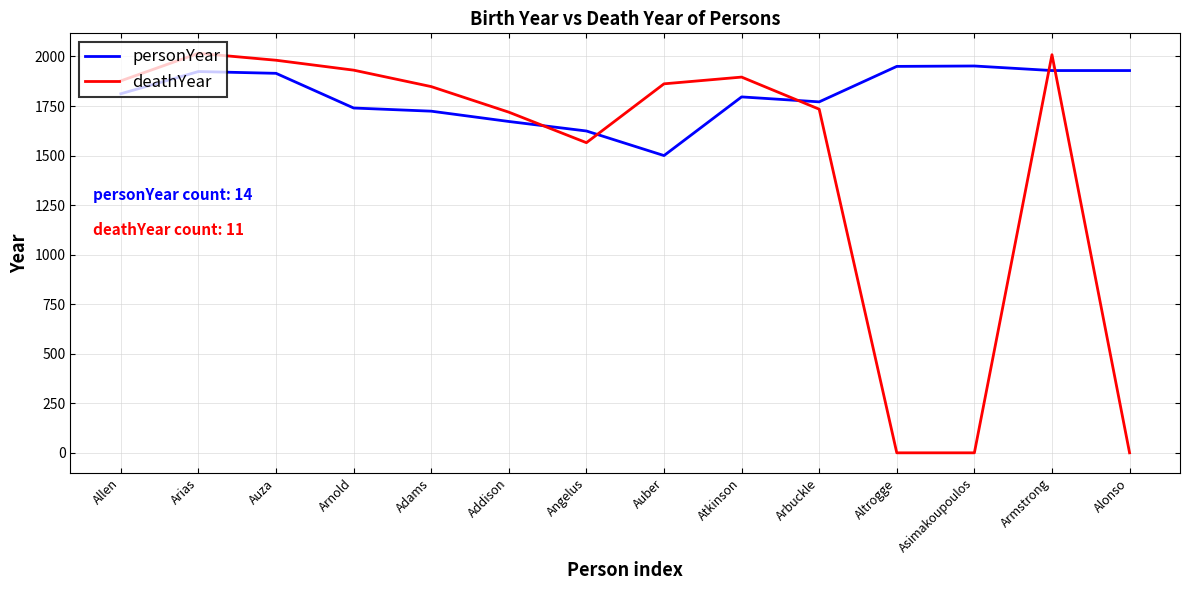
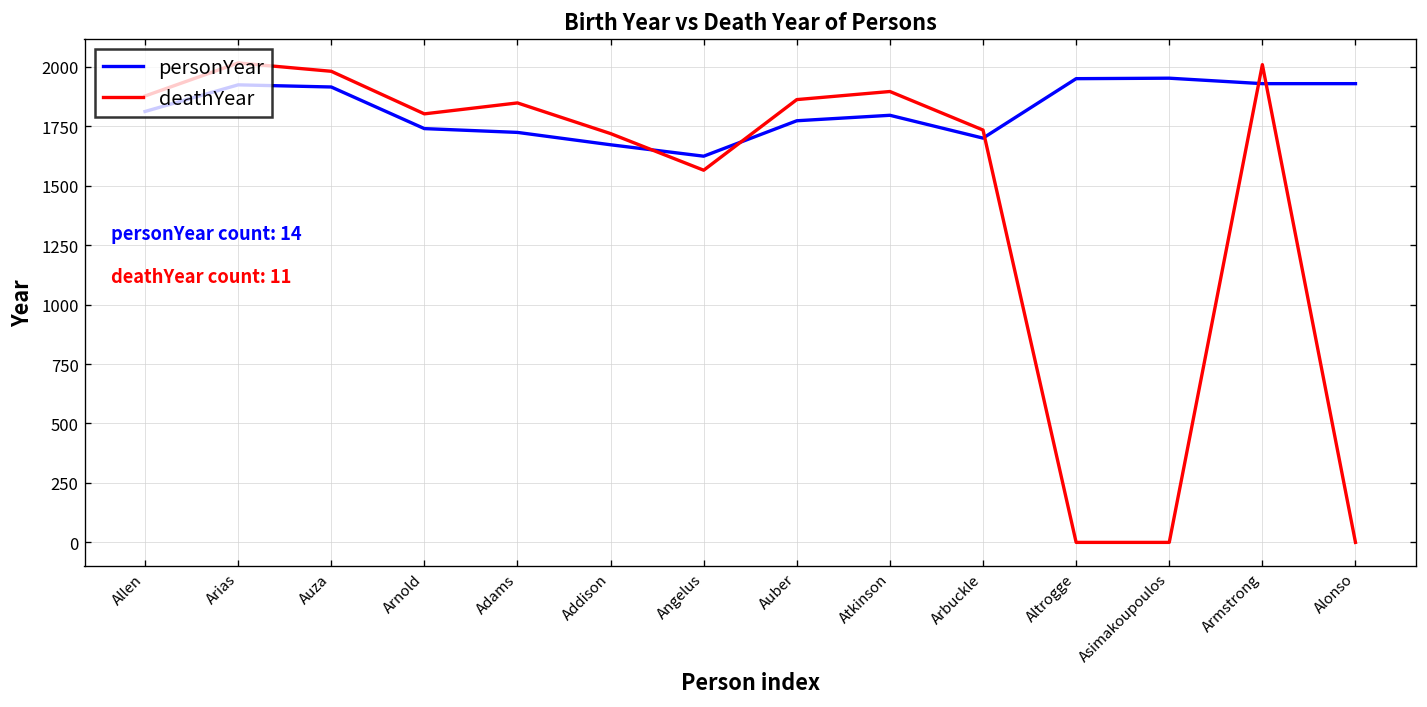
deathYear, Arnold: 1930 -> 1800
personYear, Auber: 1500 -> 1770
personYear, Arbuckle: 1770 -> 1700
